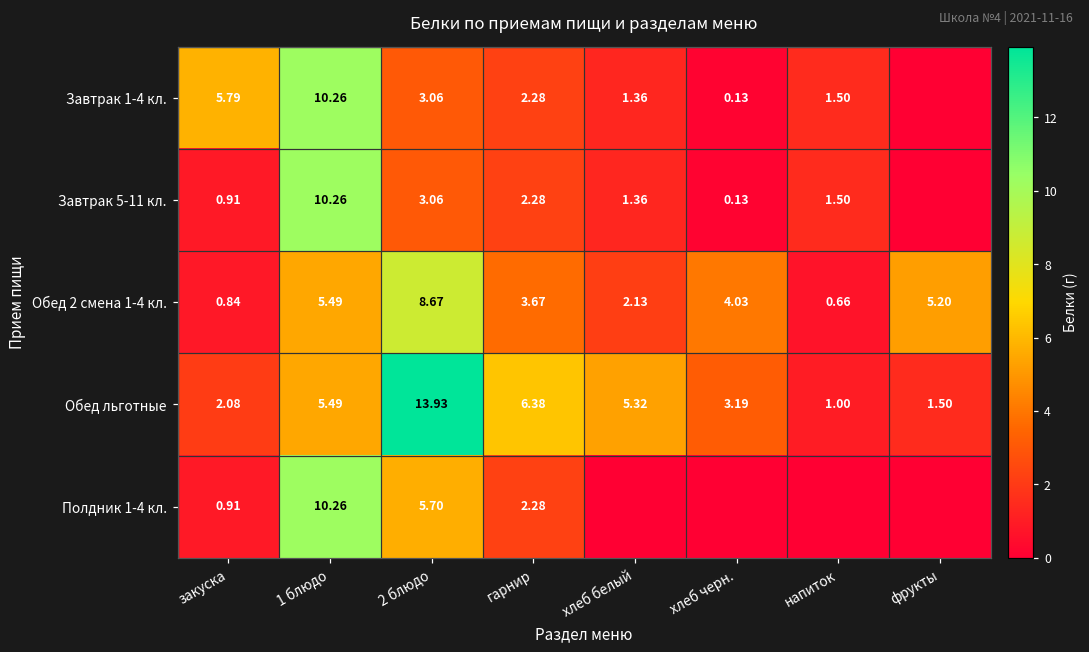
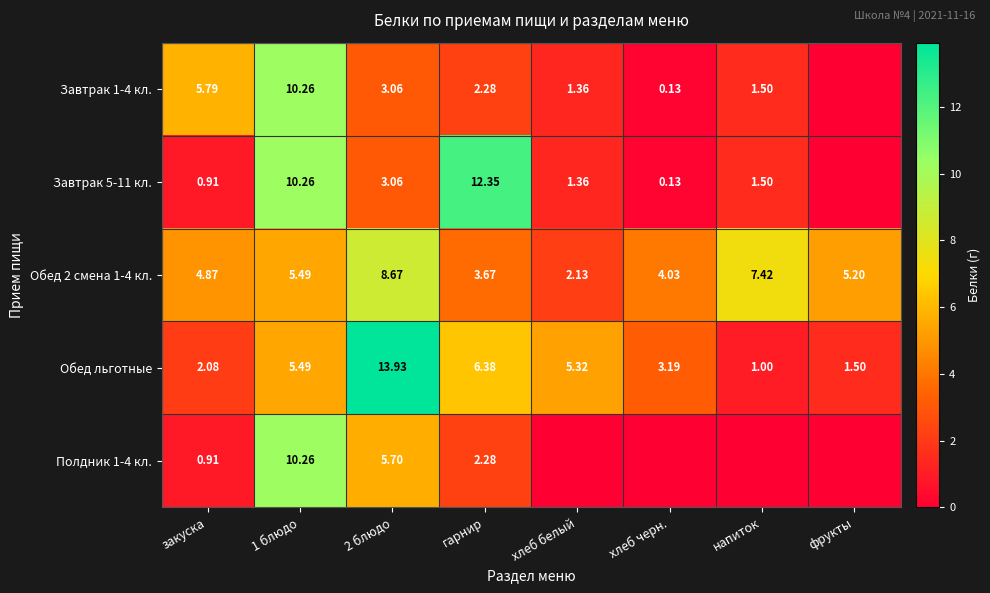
Завтрак 5-11 кл., гарнир: 2.28 -> 12.35
Обед 2 смена 1-4 кл., закуска: 0.84 -> 4.87
Обед 2 смена 1-4 кл., напиток: 0.66 -> 7.42
